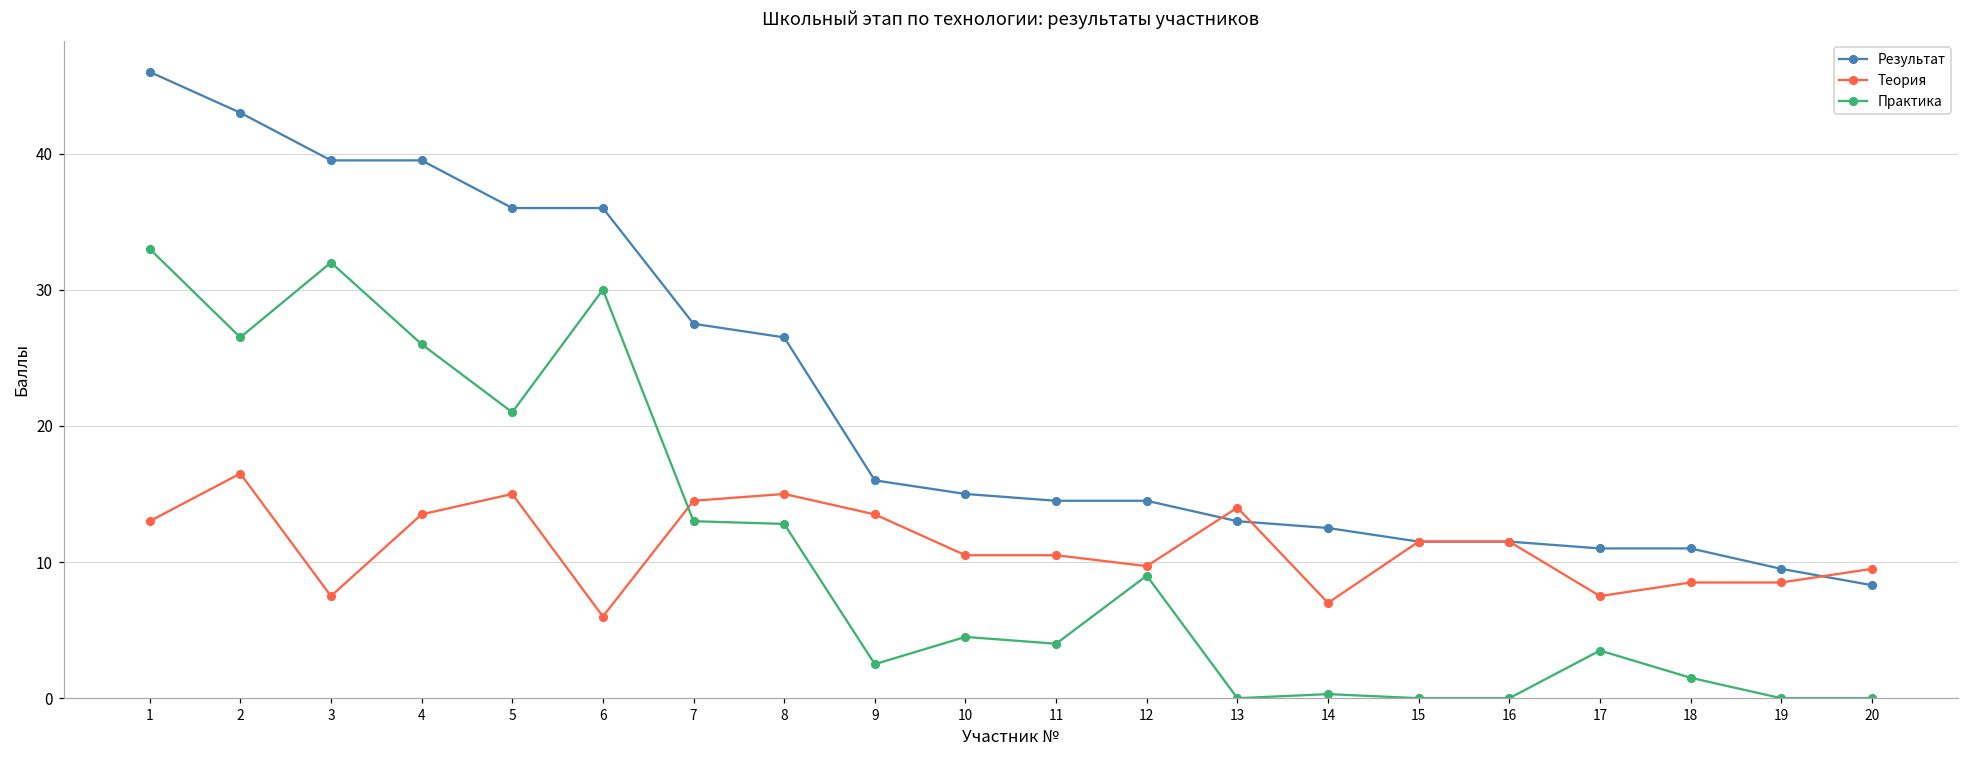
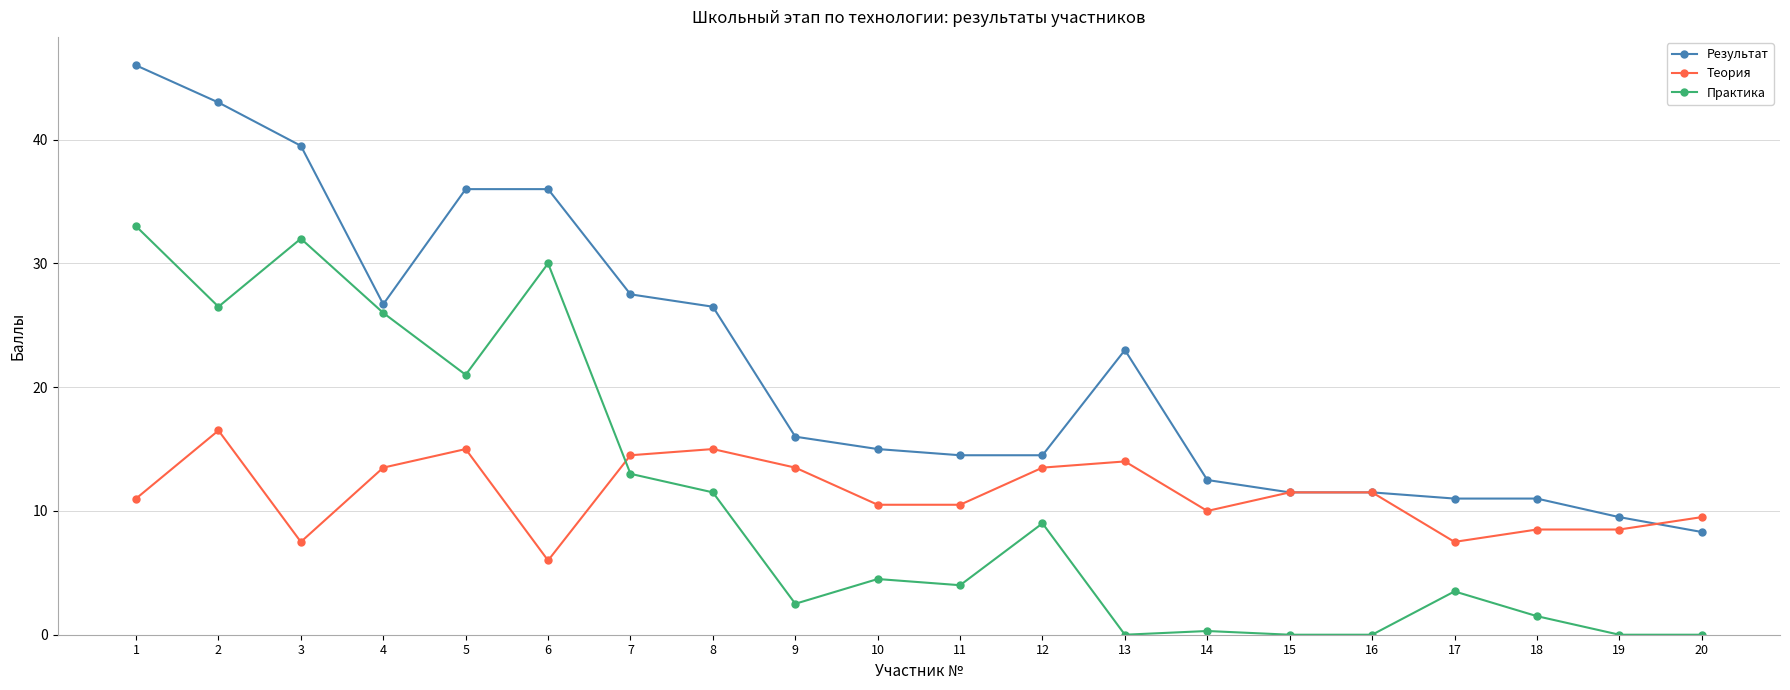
Теория, 1: 13 -> 11
Результат, 4: 39.5 -> 26.7
Практика, 8: 12.8 -> 11.5
Теория, 12: 9.7 -> 13.5
Результат, 13: 13 -> 23
Теория, 14: 7 -> 10
